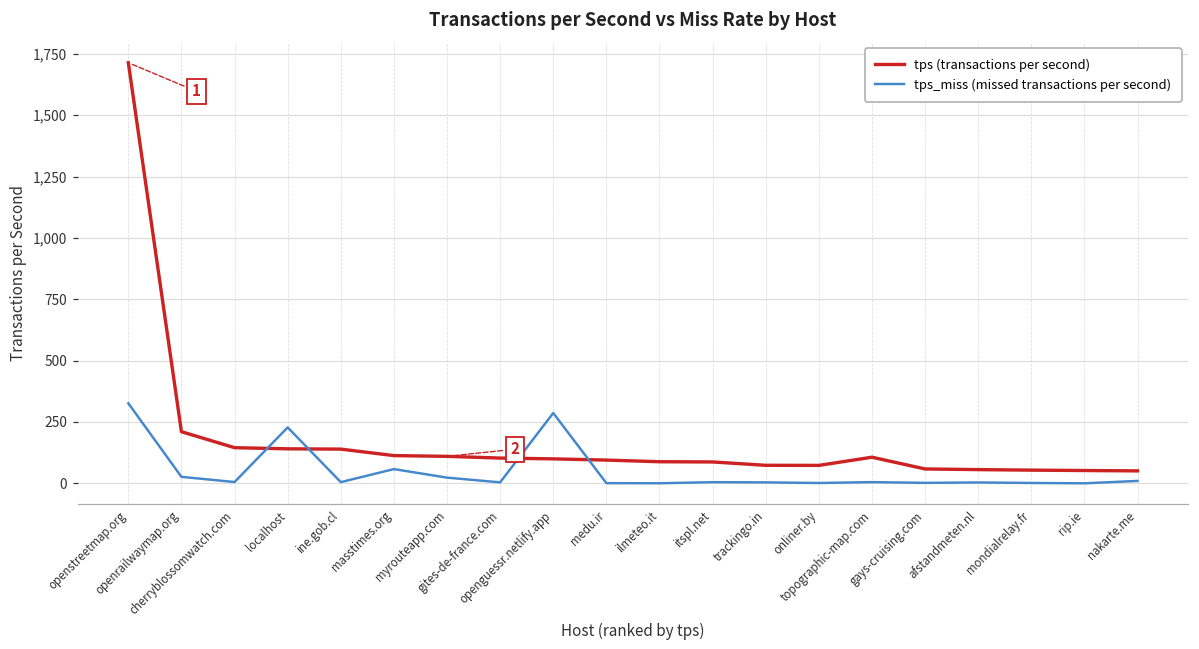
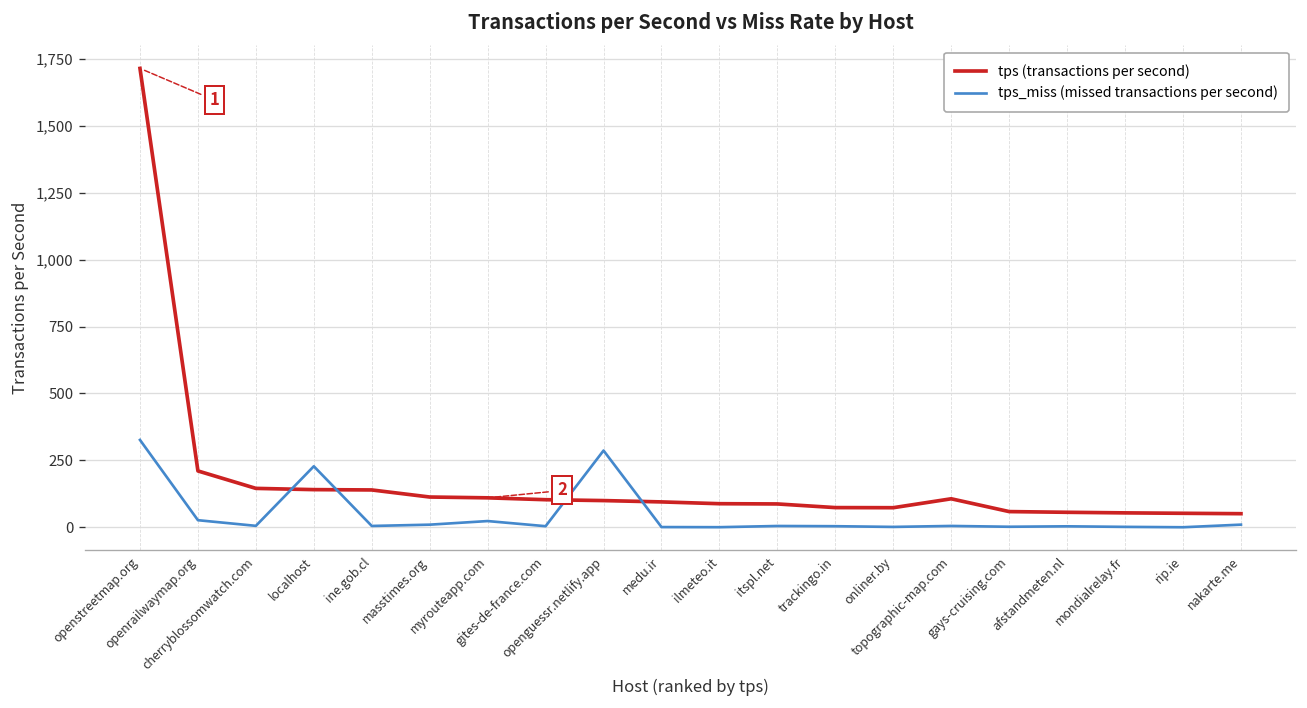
tps_miss (missed transactions per second), masstimes.org: 60 -> 10
